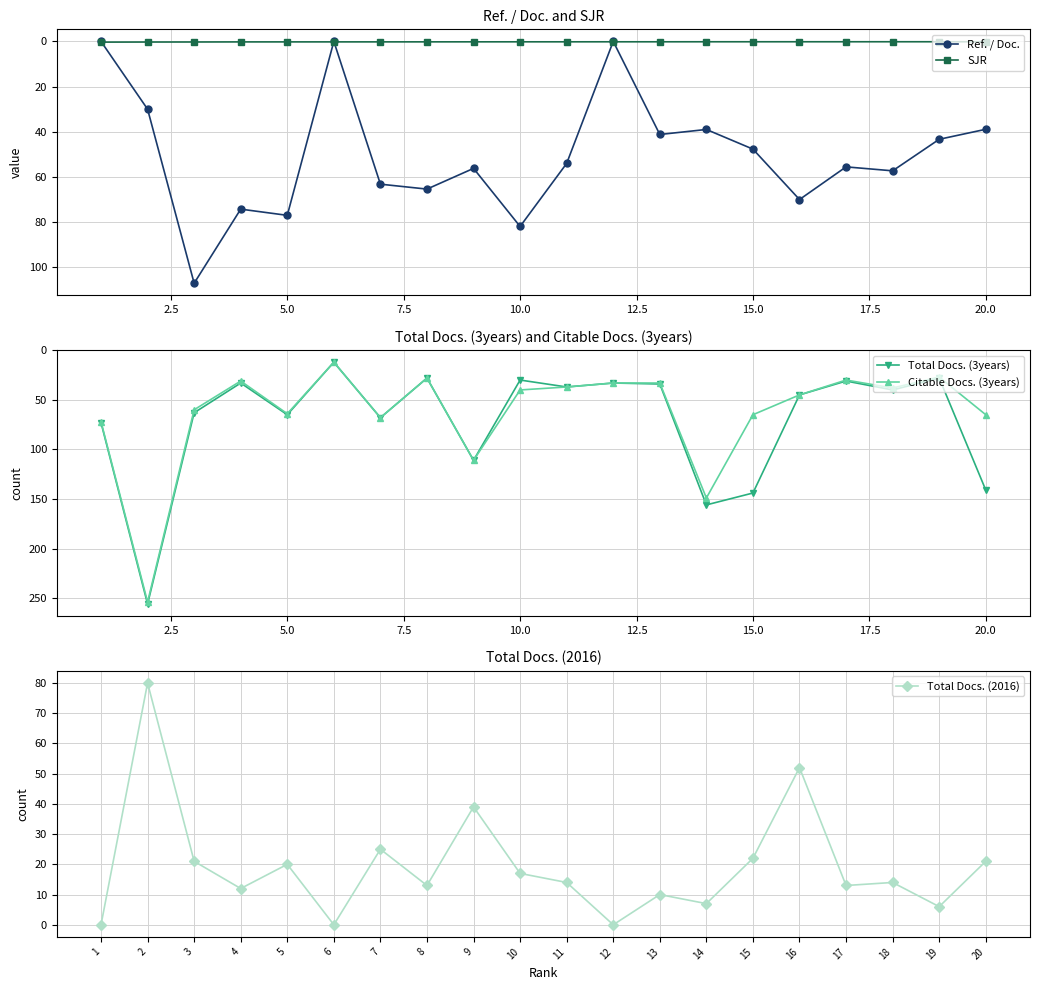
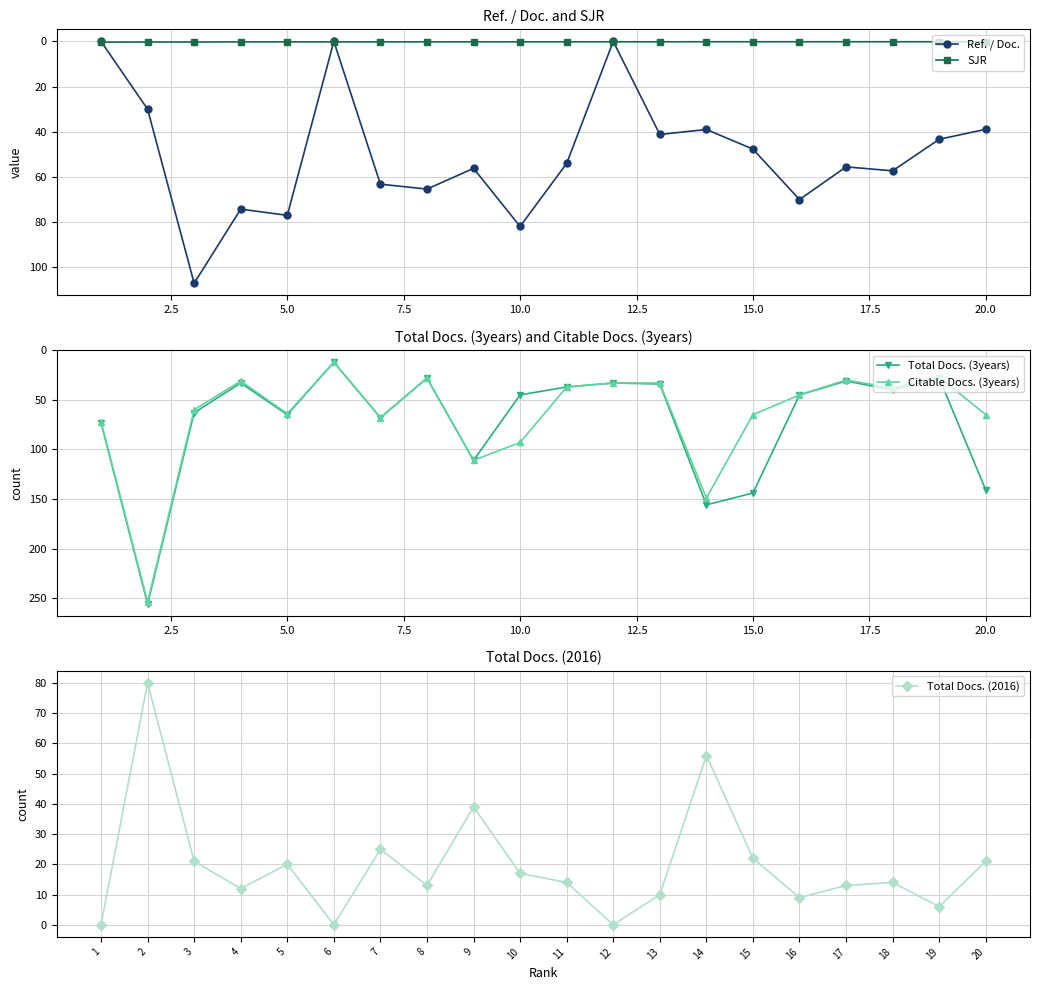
Total Docs. (3years) and Citable Docs. (3years), Total Docs. (3years), 10.0: 30 -> 50
Total Docs. (3years) and Citable Docs. (3years), Citable Docs. (3years), 10.0: 40 -> 90
Total Docs. (2016), 14: 7 -> 56
Total Docs. (2016), 16: 52 -> 9
